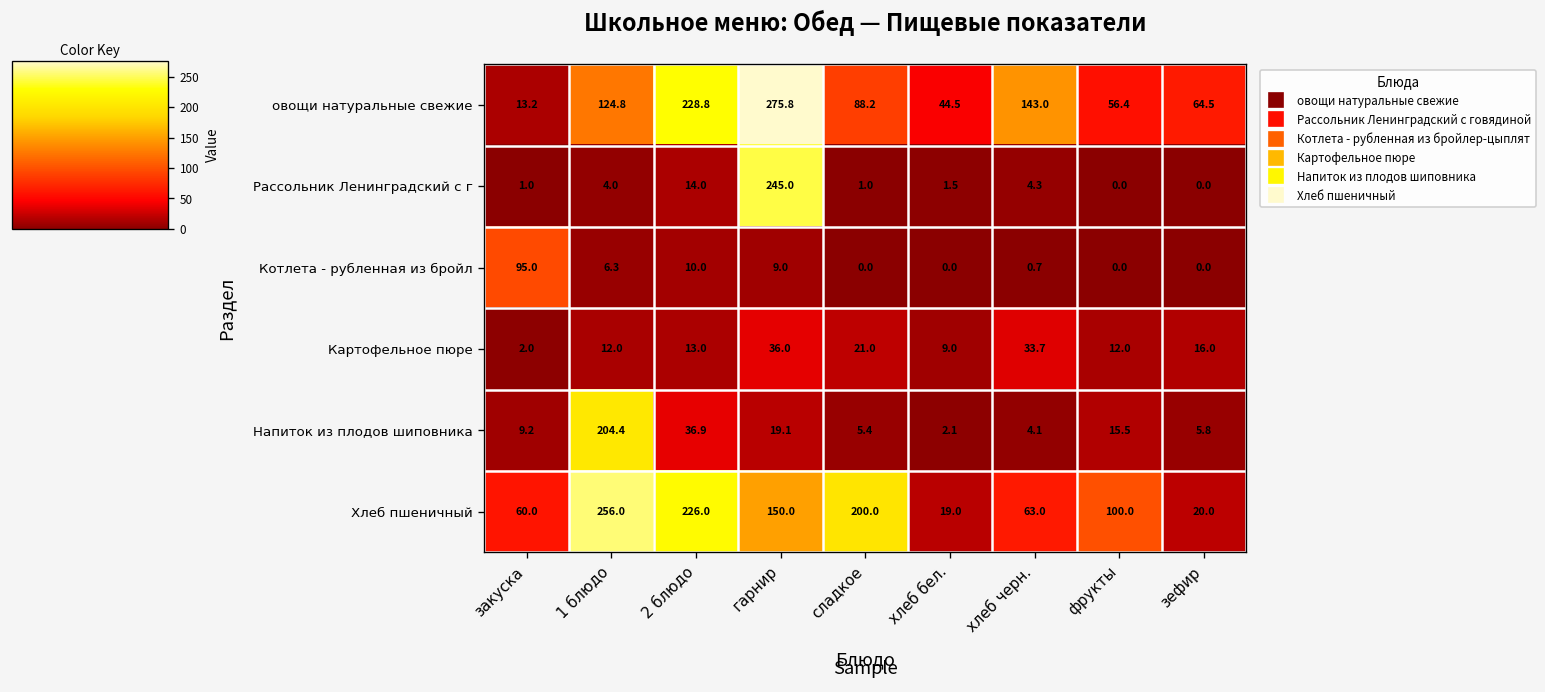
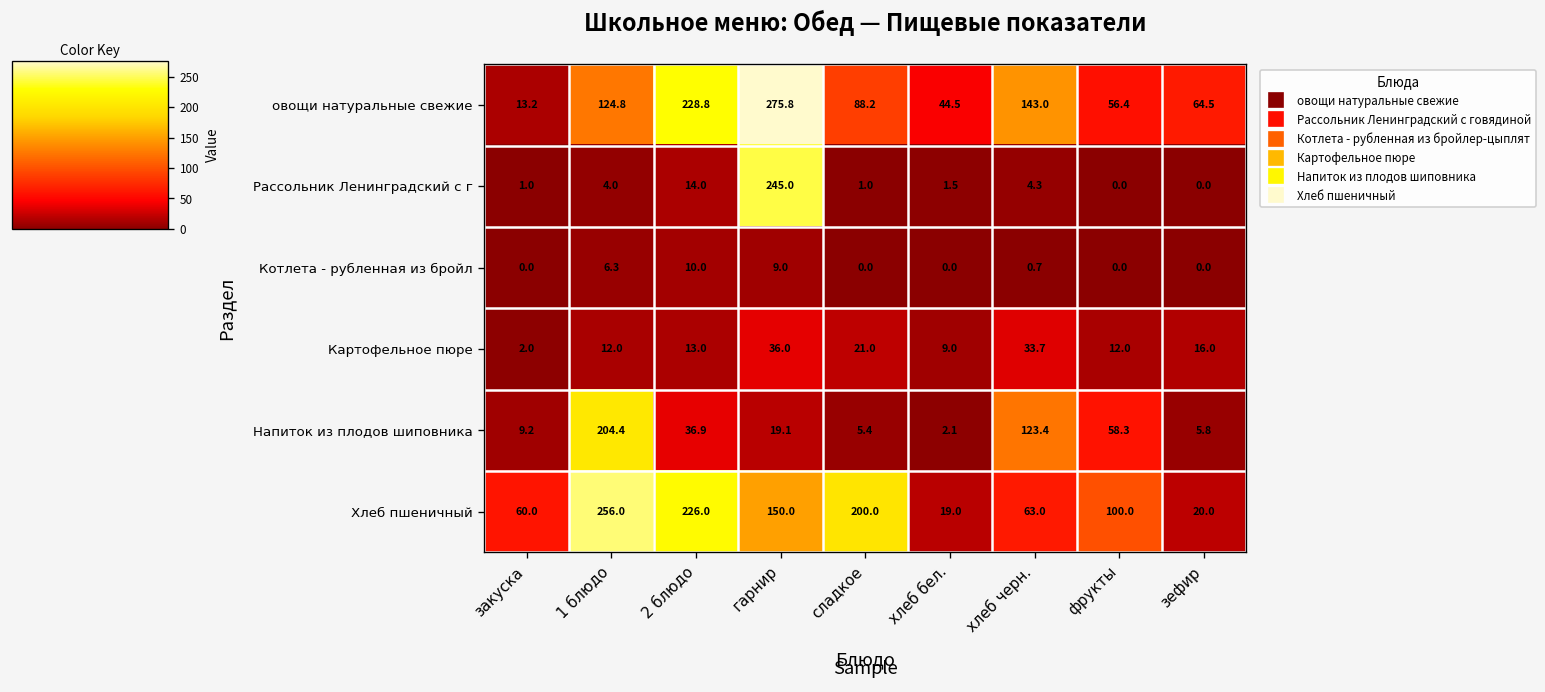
Котлета - рубленная из бройл, закуска: 95.0 -> 0.0
Напиток из плодов шиповника, хлеб черн.: 4.1 -> 123.4
Напиток из плодов шиповника, фрукты: 15.5 -> 58.3
